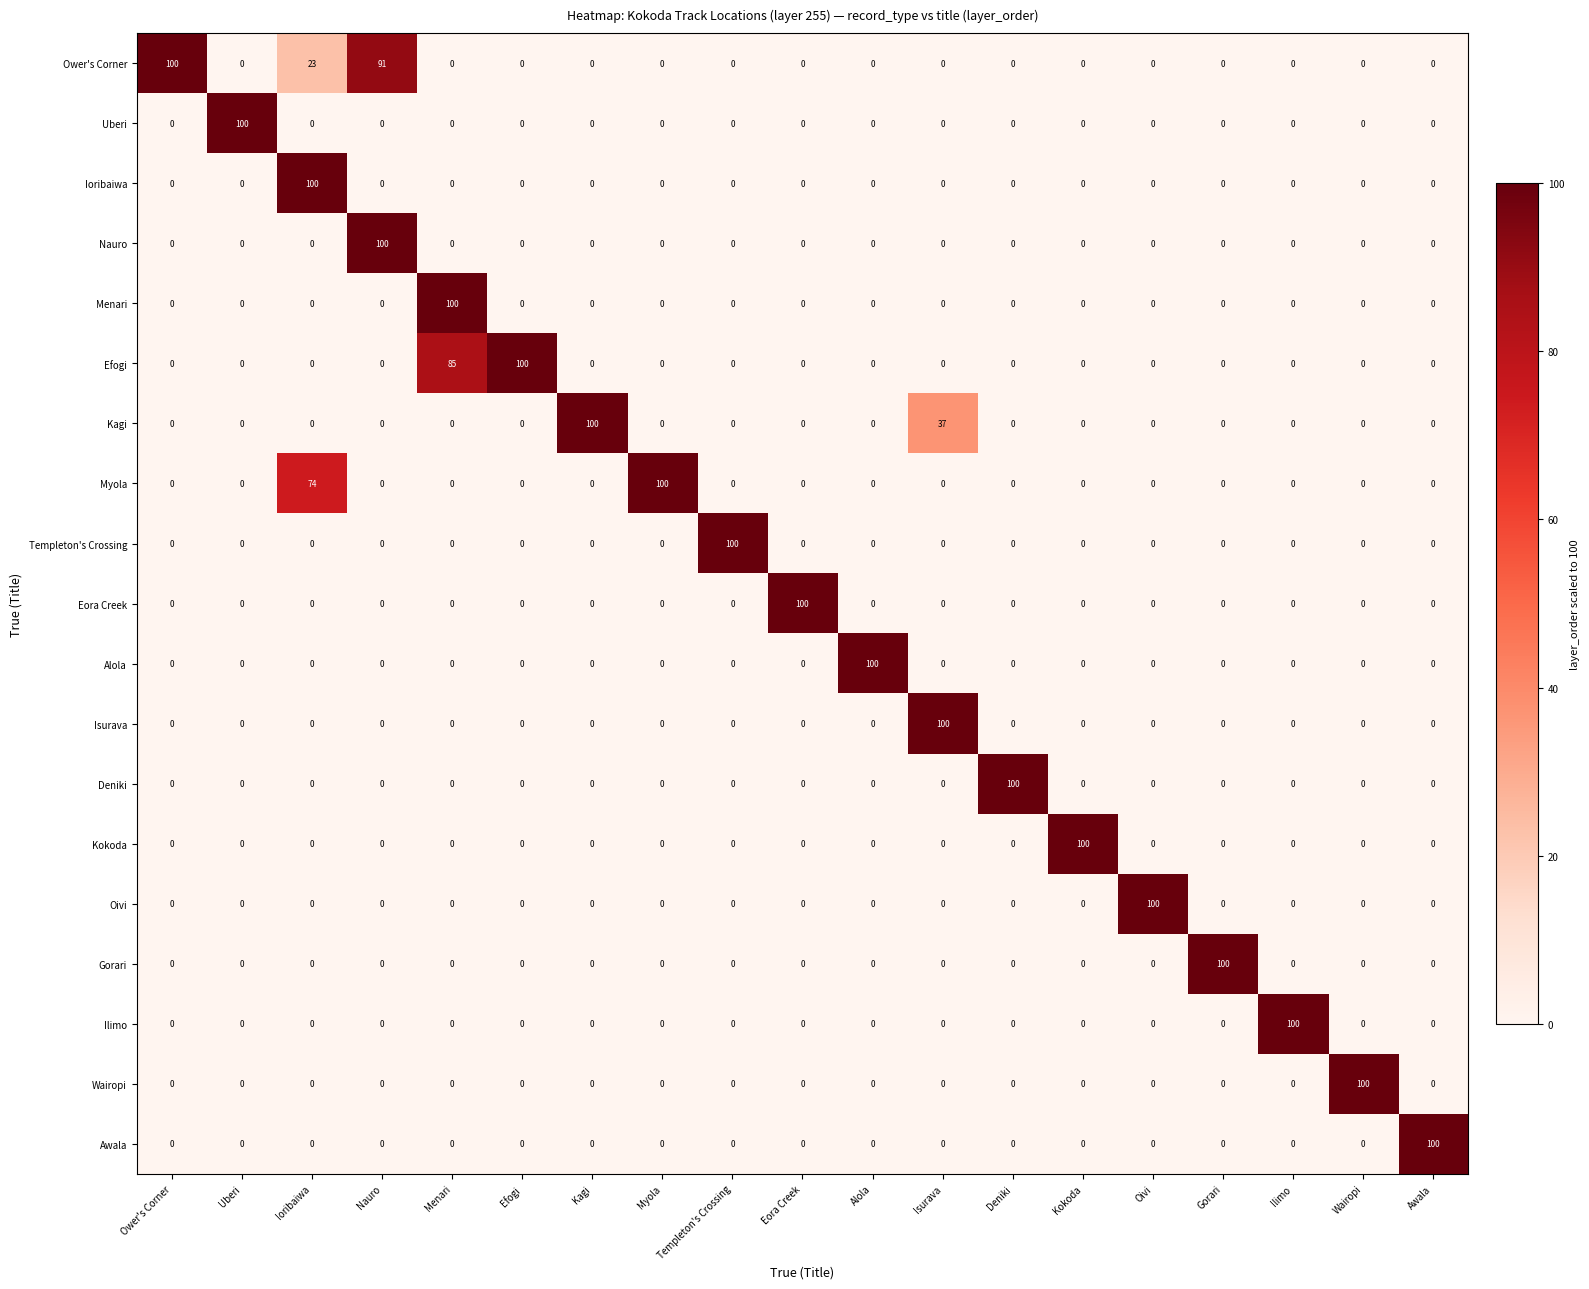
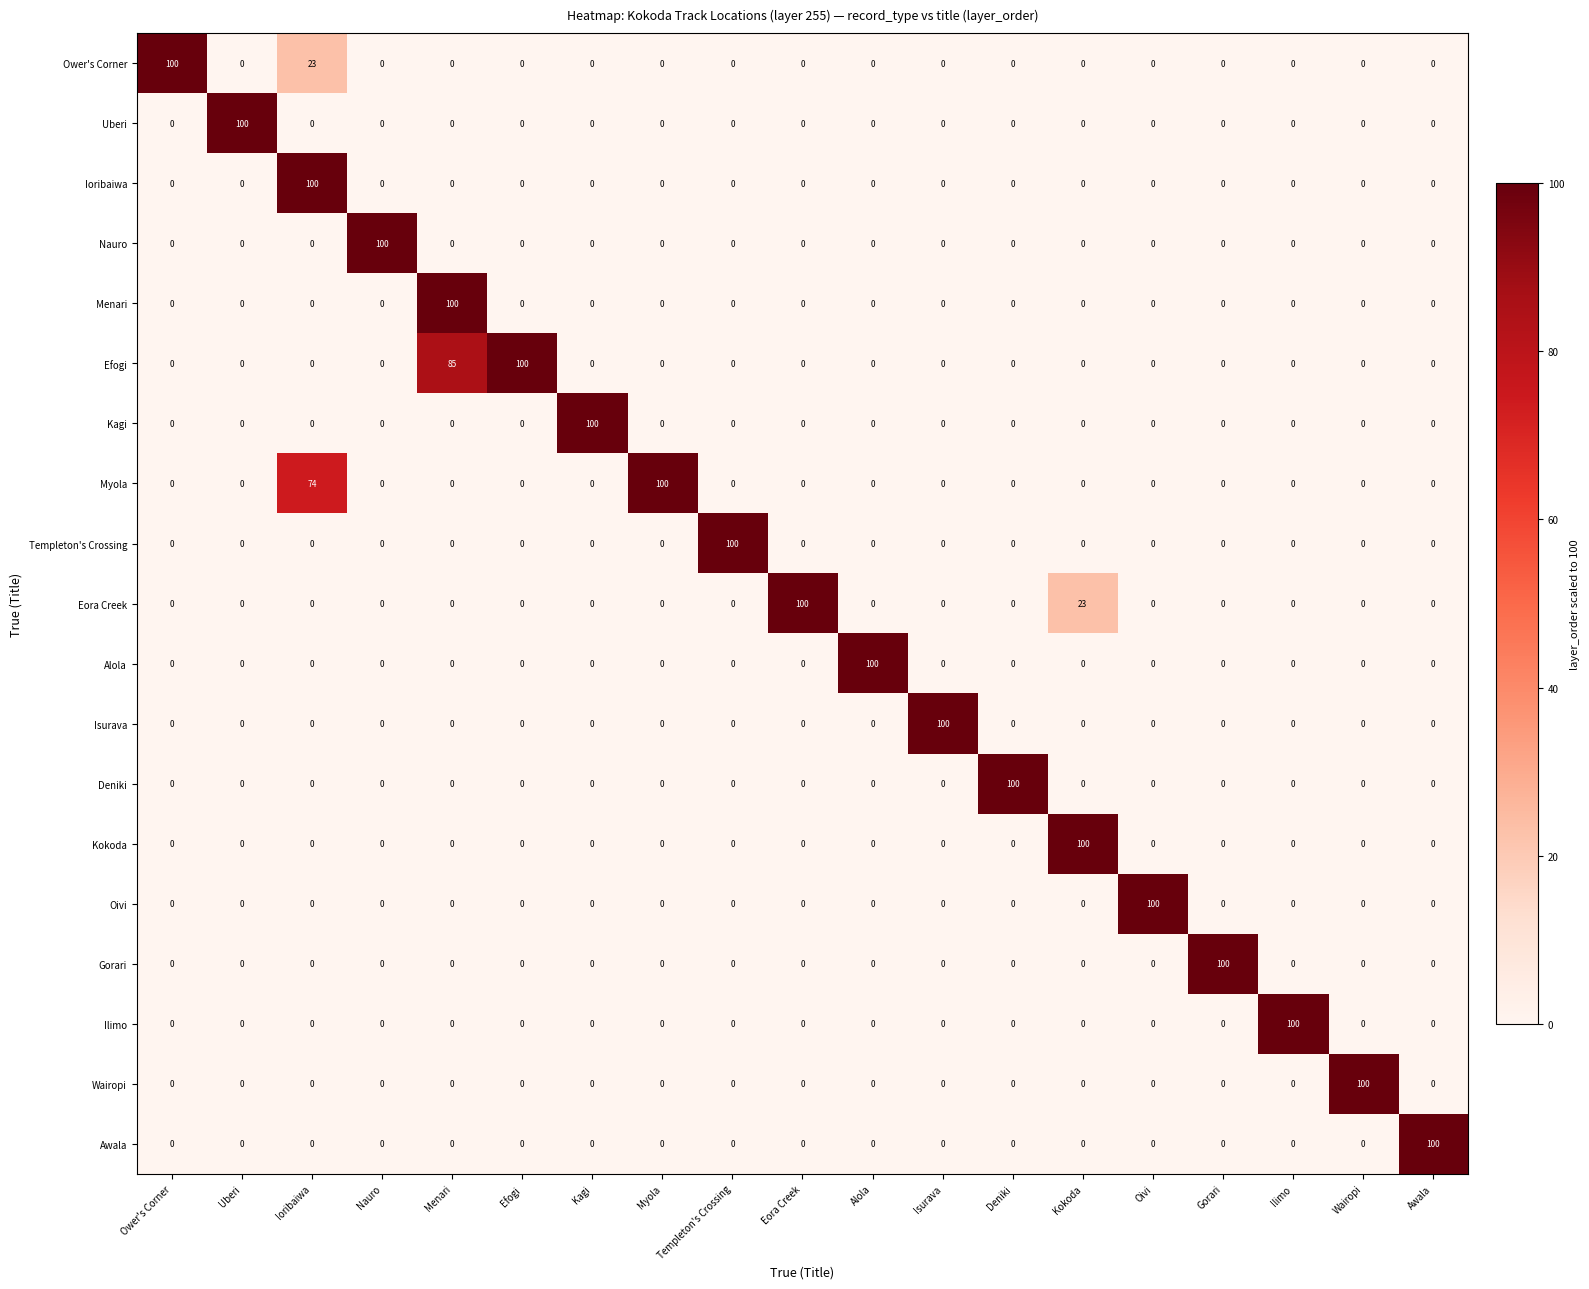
Ower's Corner, Nauro: 91 -> 0
Kagi, Isurava: 37 -> 0
Eora Creek, Kokoda: 0 -> 23
